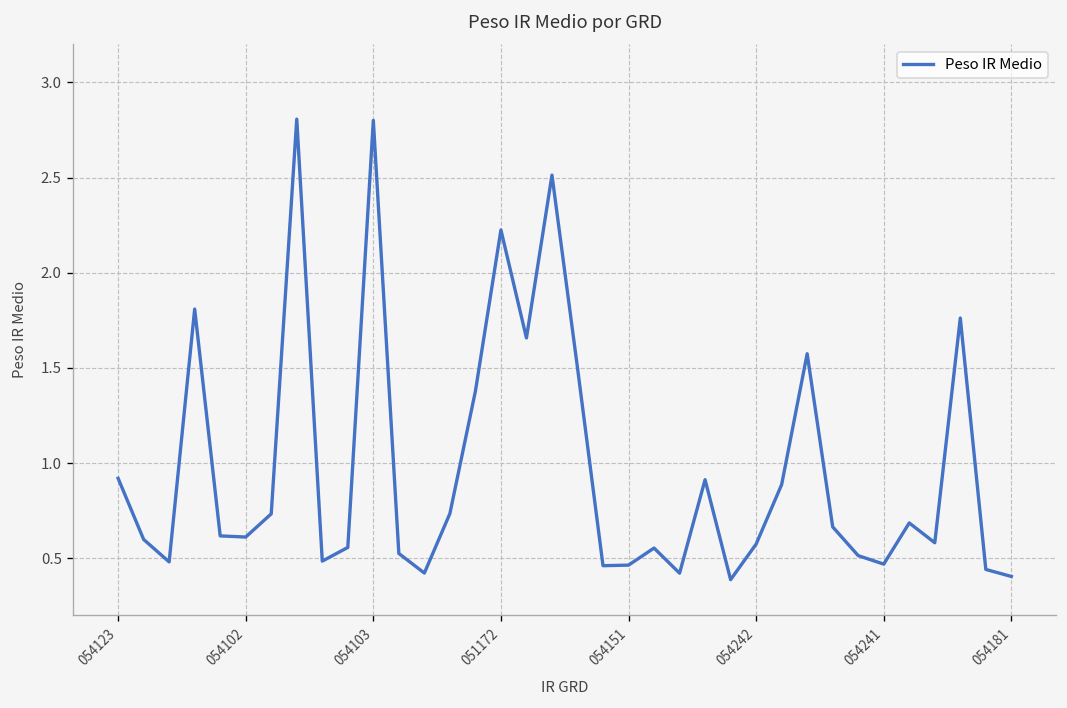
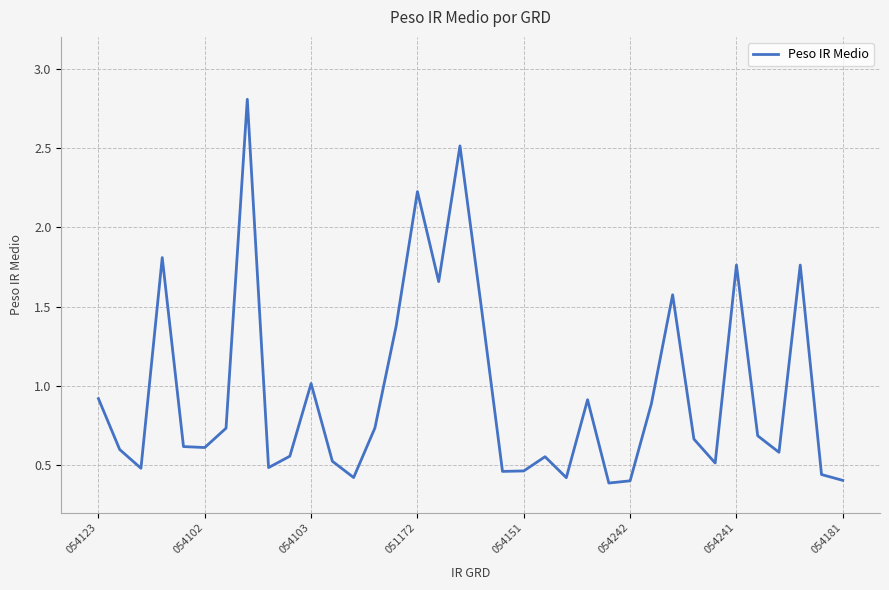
054103: 2.80 -> 1.01
054242: 0.57 -> 0.40
054241: 0.47 -> 1.76
